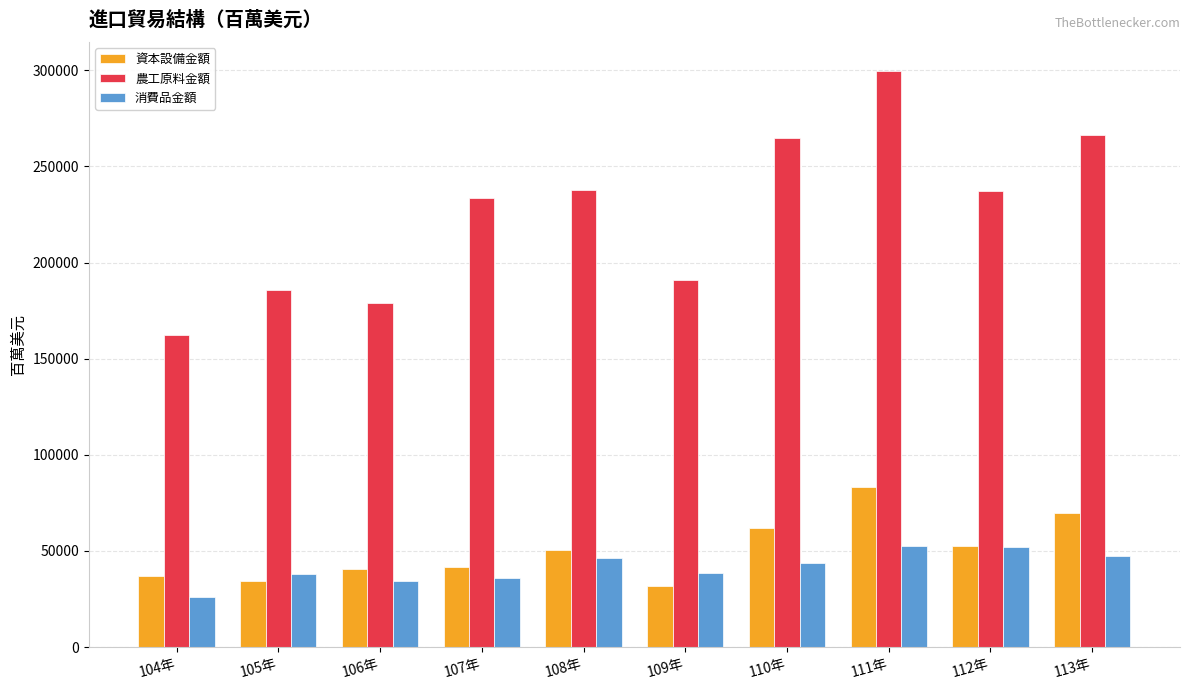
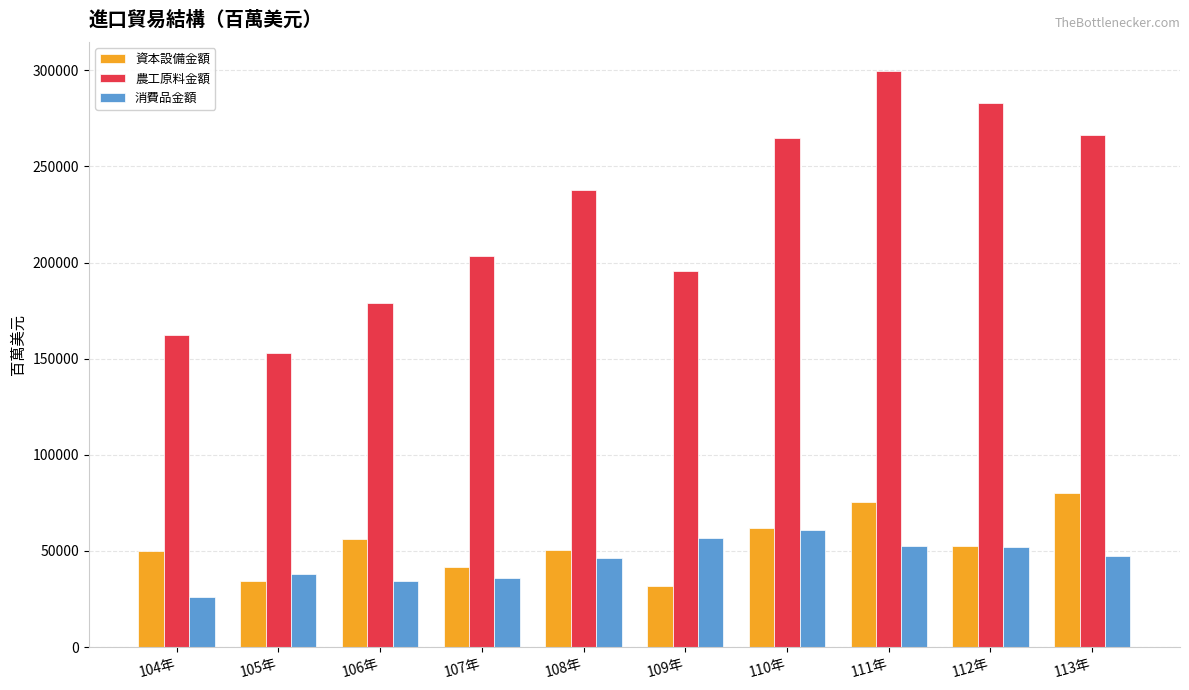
資本設備金額, 104年: 37000 -> 50000
農工原料金額, 105年: 185000 -> 153000
資本設備金額, 106年: 41000 -> 56000
農工原料金額, 107年: 233000 -> 203000
農工原料金額, 109年: 191000 -> 195000
消費品金額, 109年: 39000 -> 57000
消費品金額, 110年: 44000 -> 61000
資本設備金額, 111年: 83000 -> 75000
農工原料金額, 112年: 237000 -> 283000
資本設備金額, 113年: 70000 -> 80000
